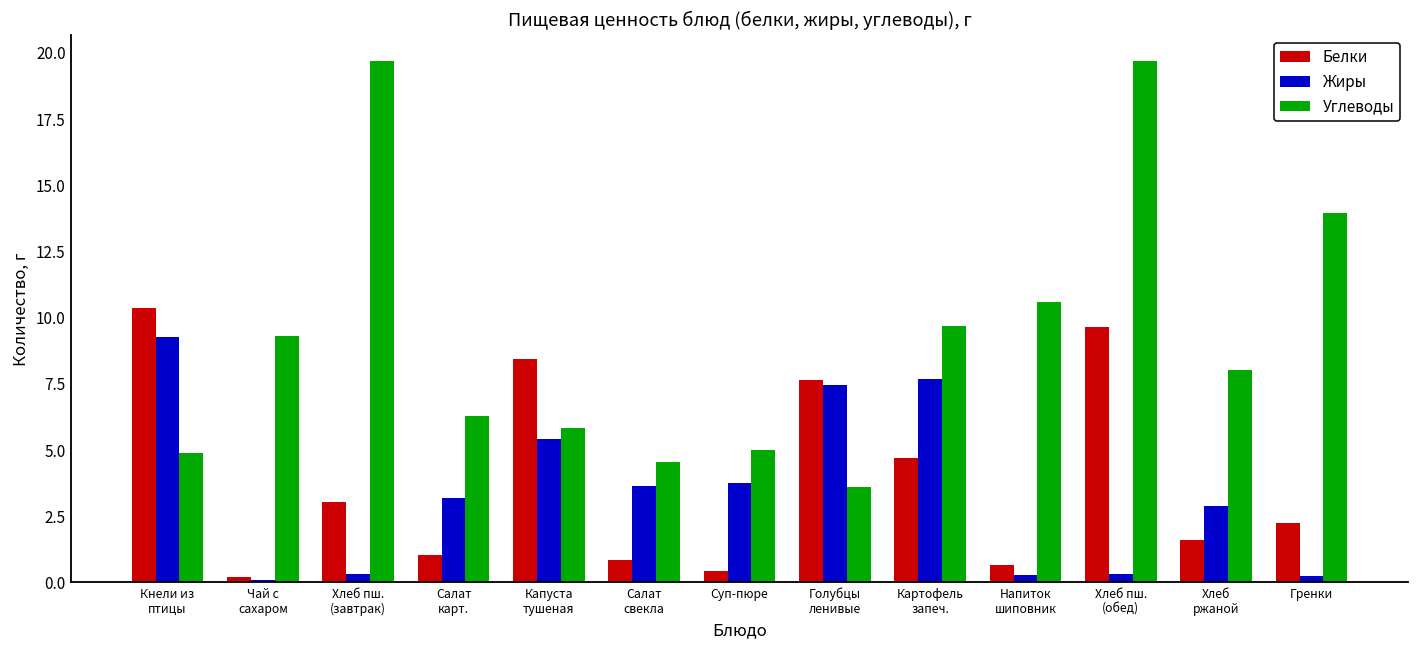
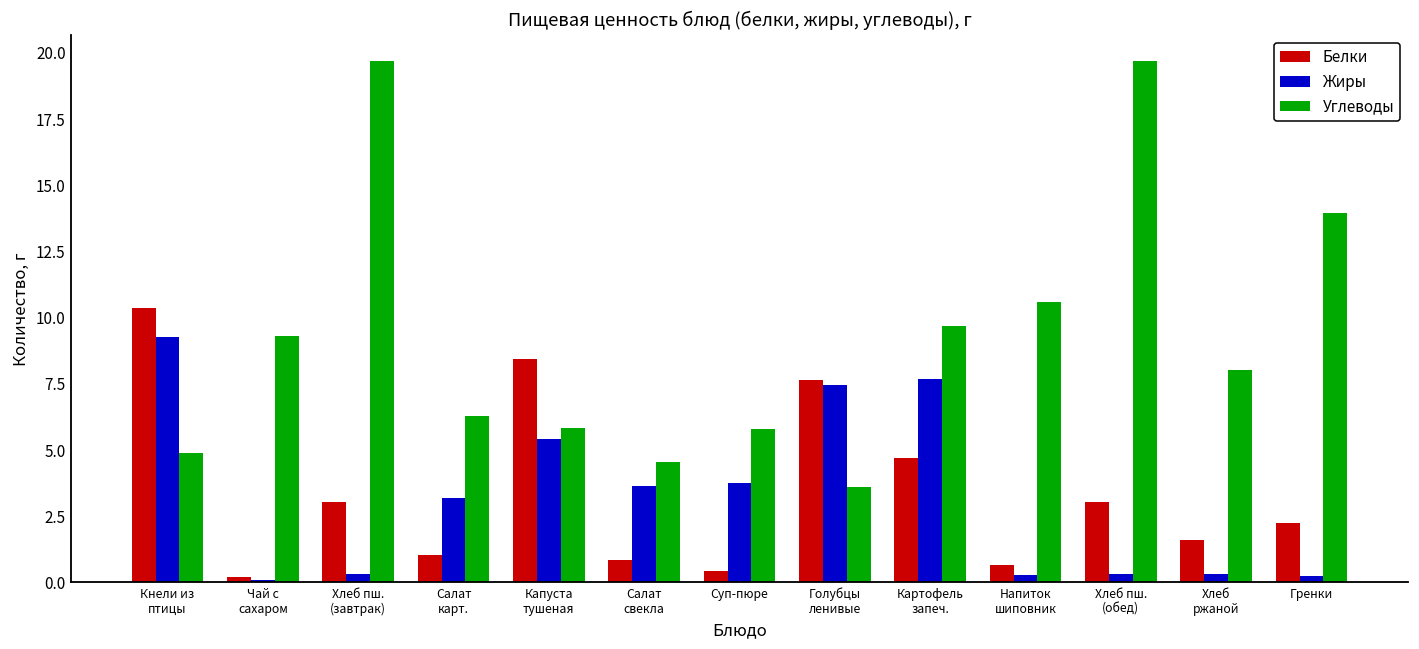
Углеводы, Суп-пюре: 5.0 -> 5.8
Белки, Хлеб пш. (обед): 9.6 -> 3.0
Жиры, Хлеб ржаной: 2.9 -> 0.3
